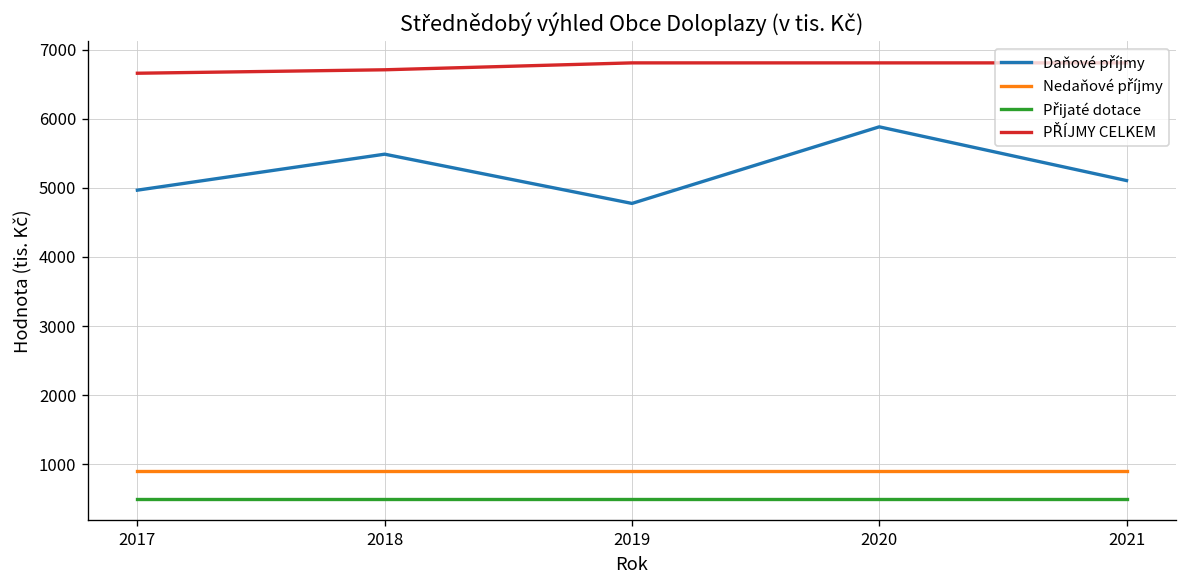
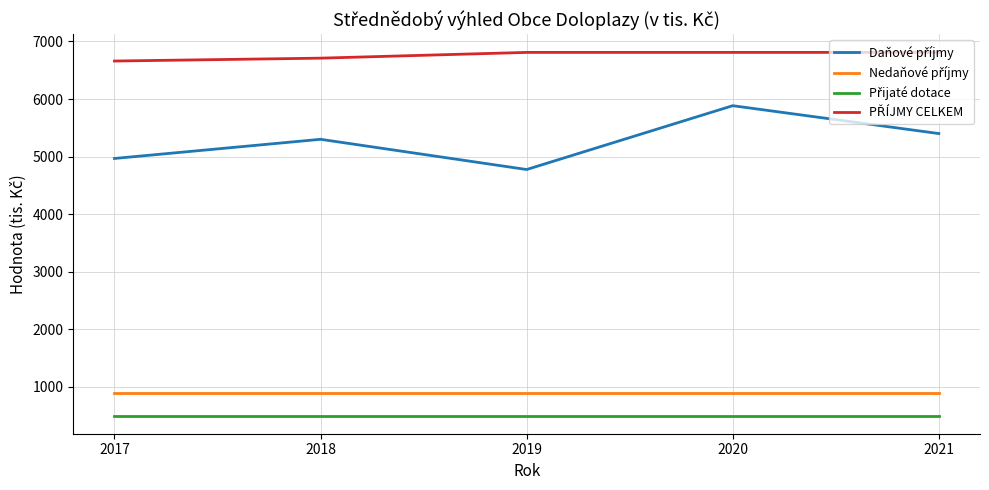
Daňové příjmy, 2018: 5500 -> 5300
Daňové příjmy, 2021: 5100 -> 5400
